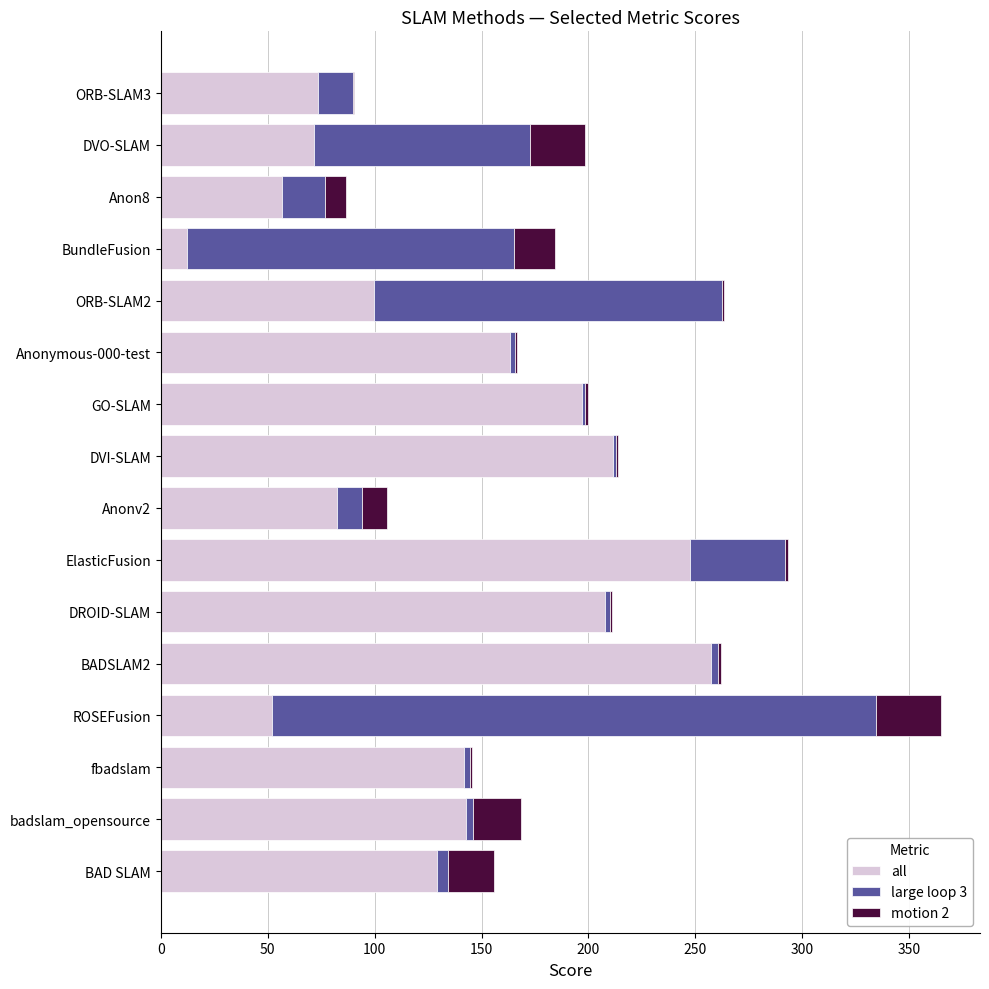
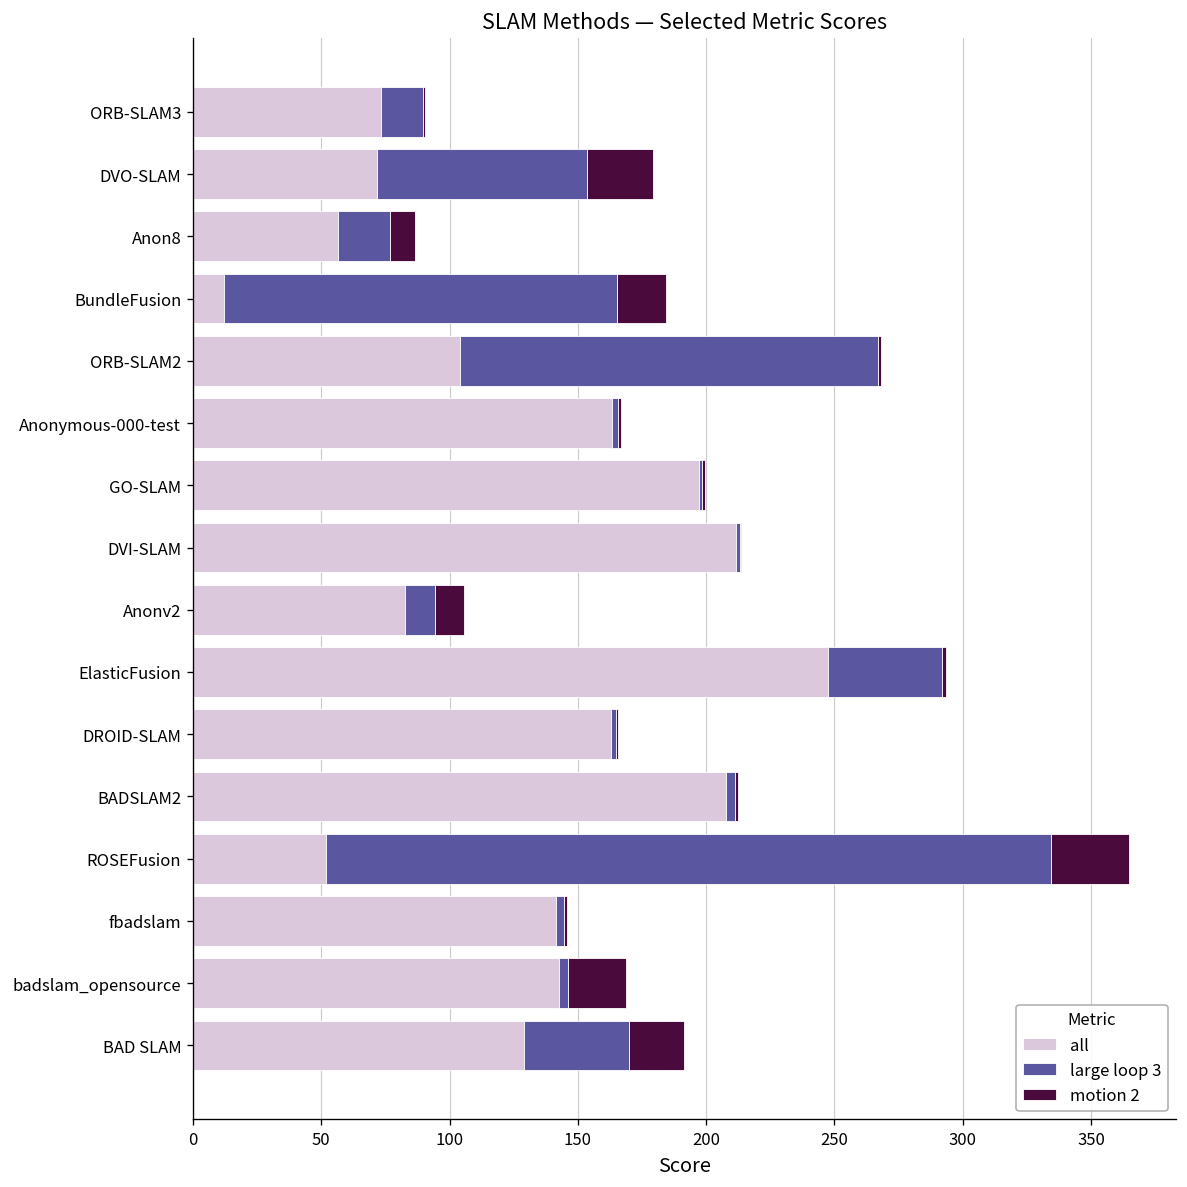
large loop 3, DVO-SLAM: 101 -> 82
all, ORB-SLAM2: 100 -> 104
all, DROID-SLAM: 208 -> 163
all, BADSLAM2: 257 -> 208
large loop 3, BAD SLAM: 5 -> 41
